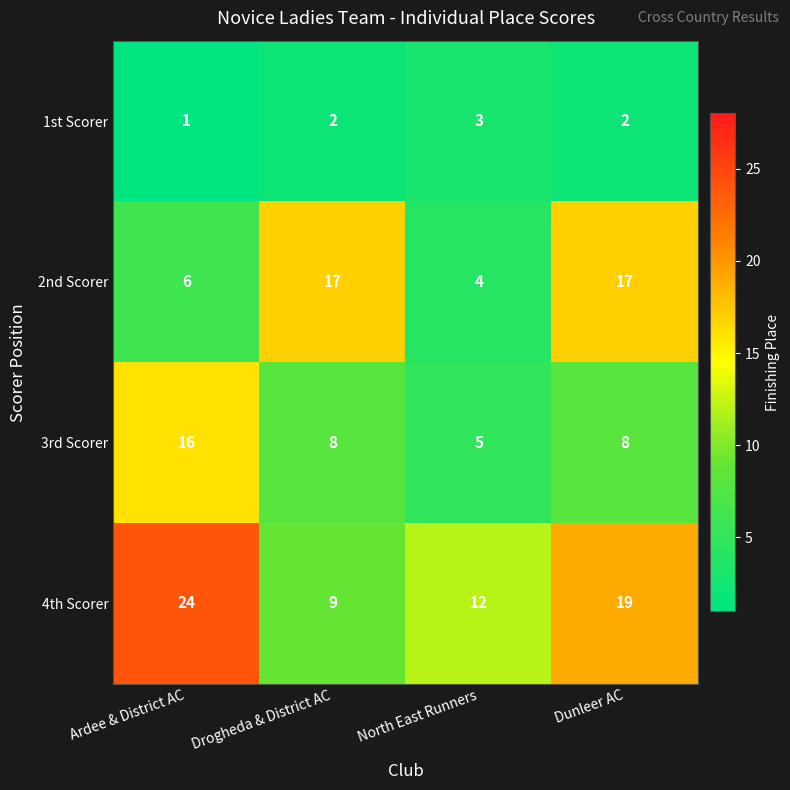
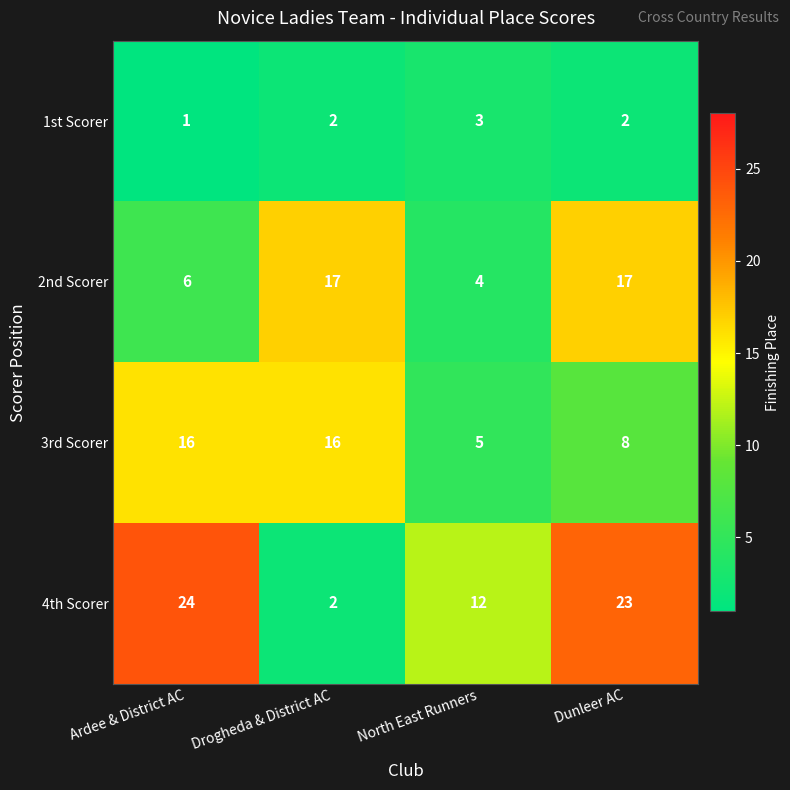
3rd Scorer, Drogheda & District AC: 8 -> 16
4th Scorer, Drogheda & District AC: 9 -> 2
4th Scorer, Dunleer AC: 19 -> 23
